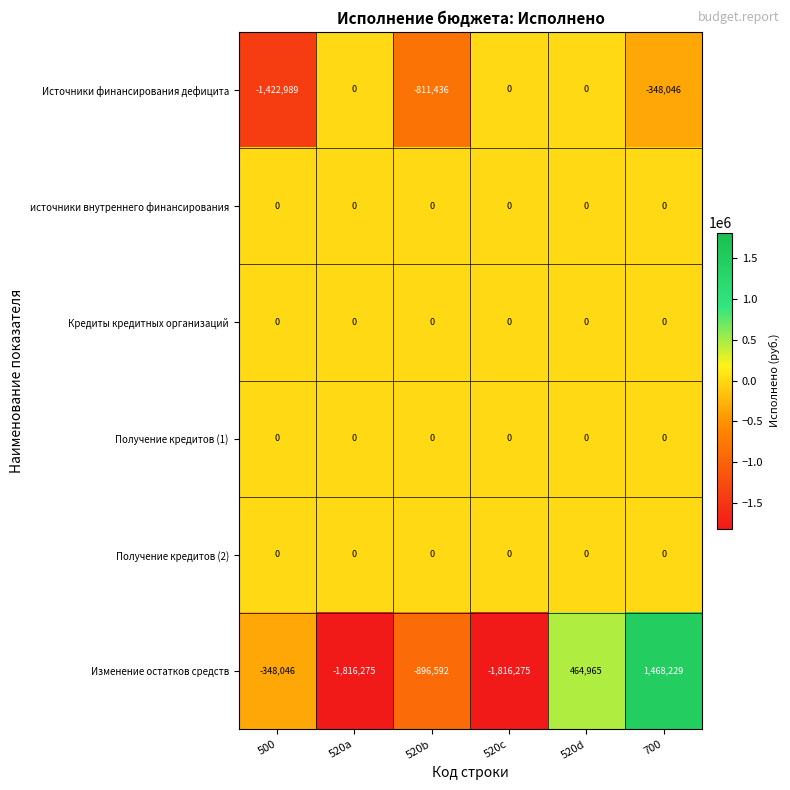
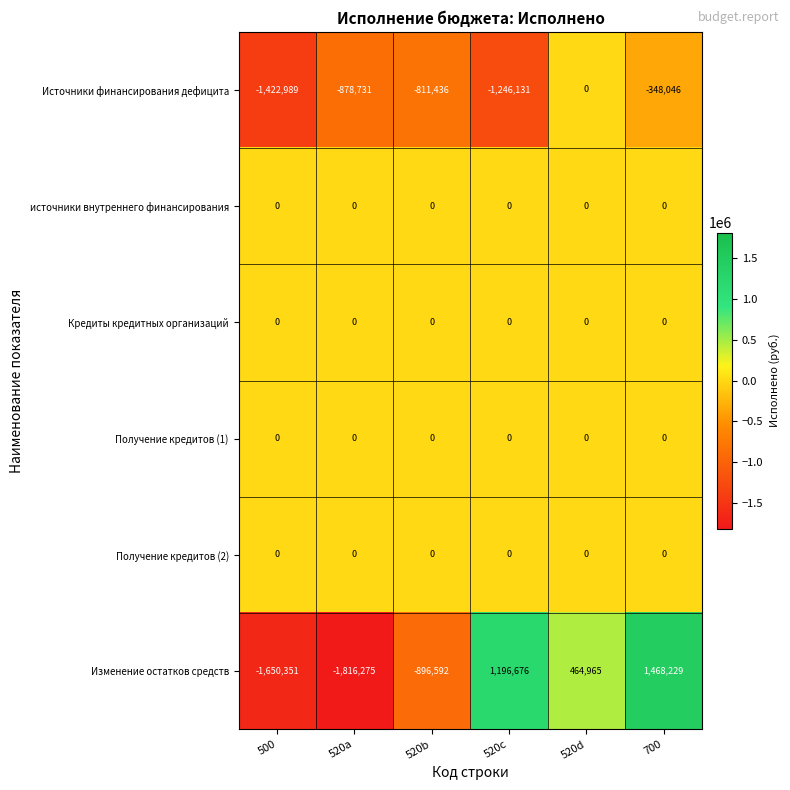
Источники финансирования дефицита, 520a: 0 -> -878,731
Источники финансирования дефицита, 520c: 0 -> -1,246,131
Изменение остатков средств, 500: -348,046 -> -1,650,351
Изменение остатков средств, 520c: -1,816,275 -> 1,196,676
